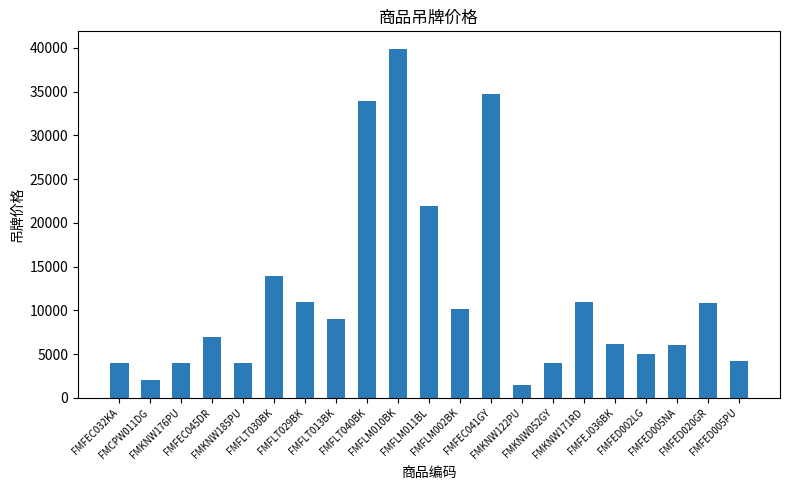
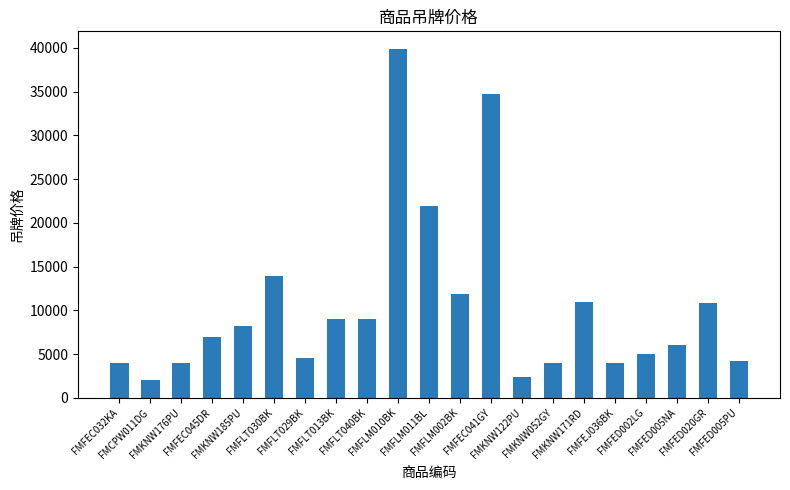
FMKNW185PU: 4000 -> 8000
FMFLT029BK: 11000 -> 5000
FMFLT040BK: 34000 -> 9000
FMFLM002BK: 10000 -> 12000
FMKNW122PU: 1000 -> 2000
FMFEJ036BK: 6000 -> 4000
